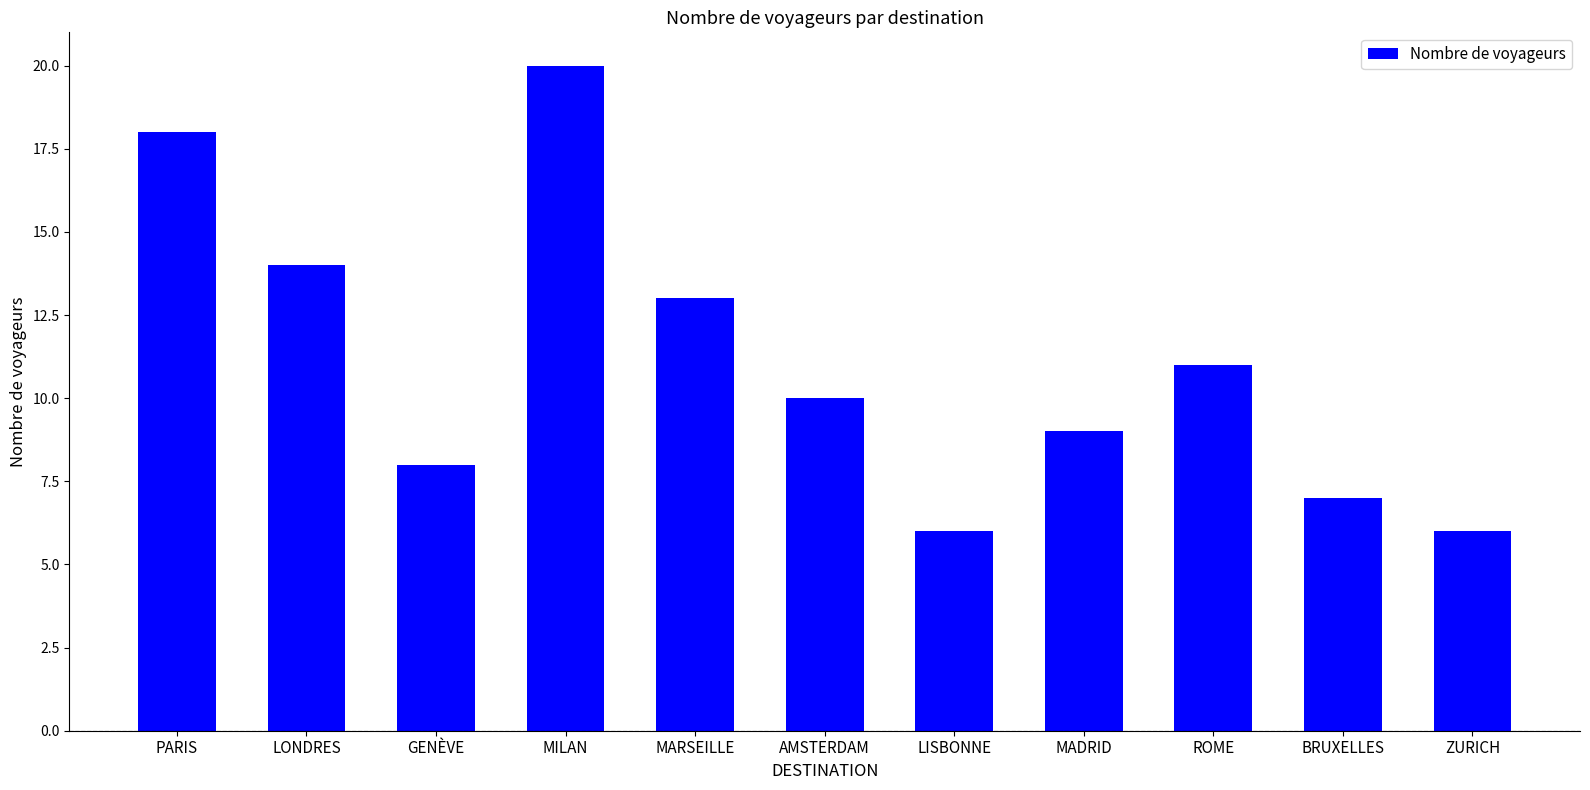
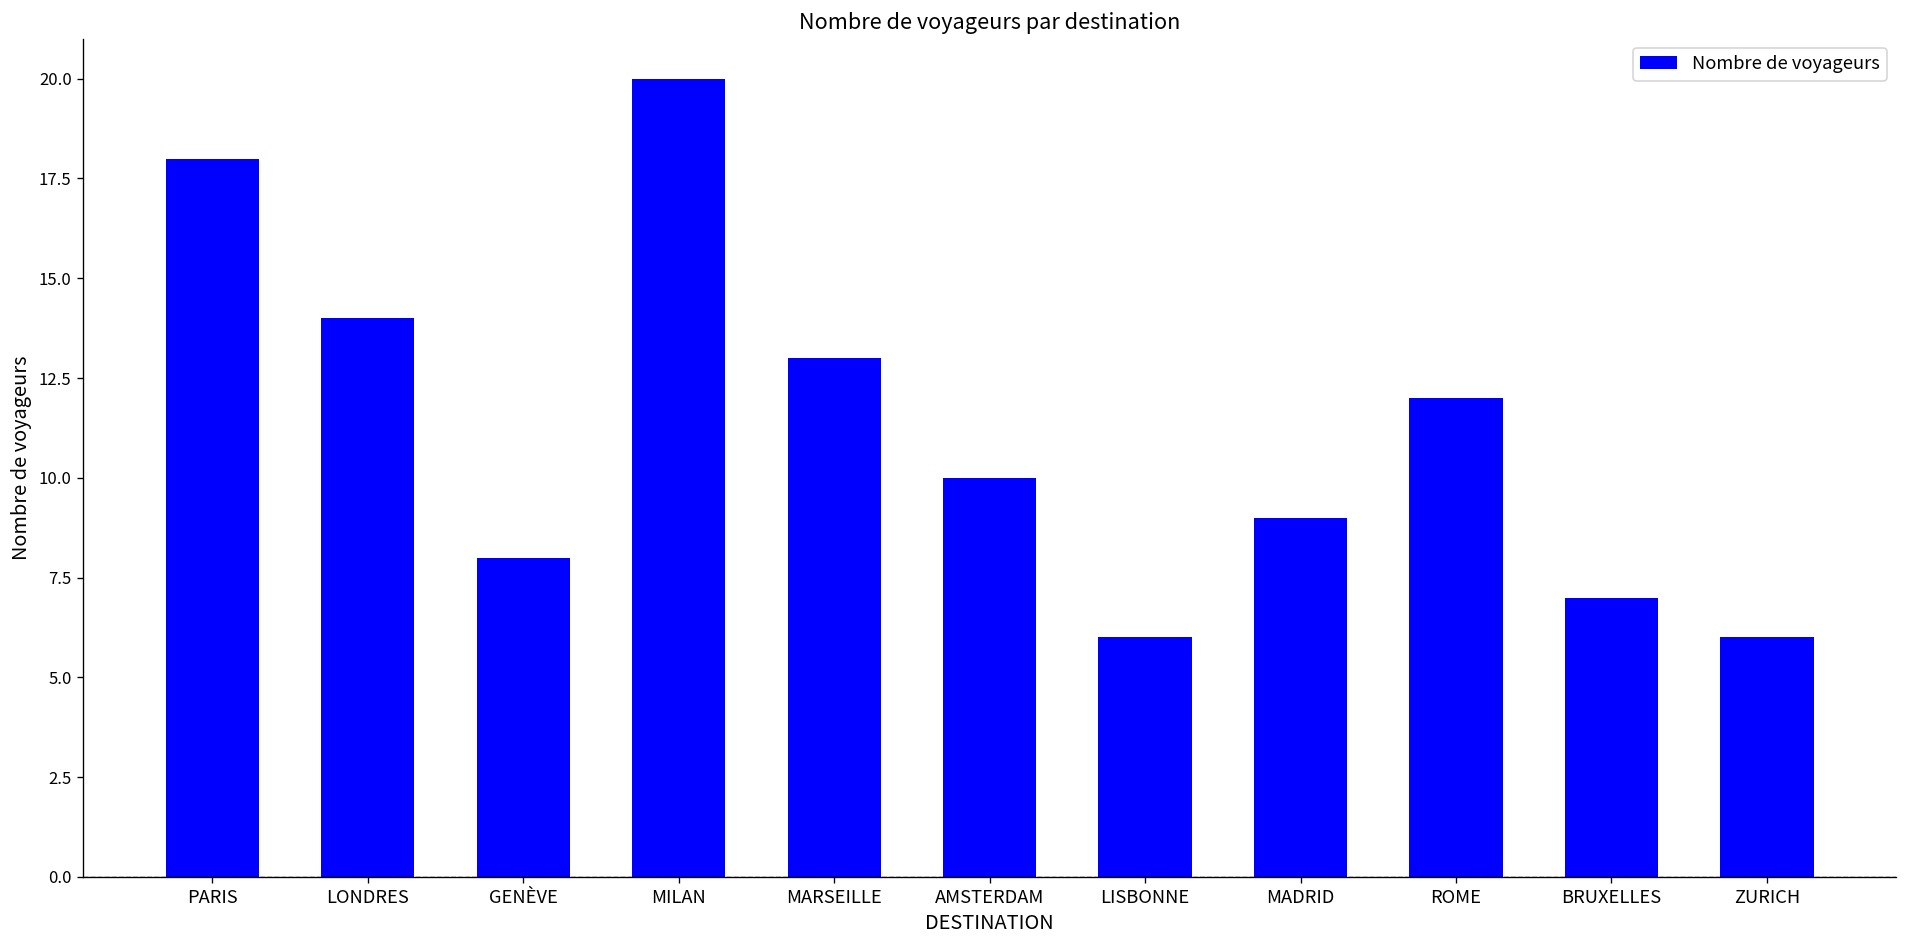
ROME: 11 -> 12
